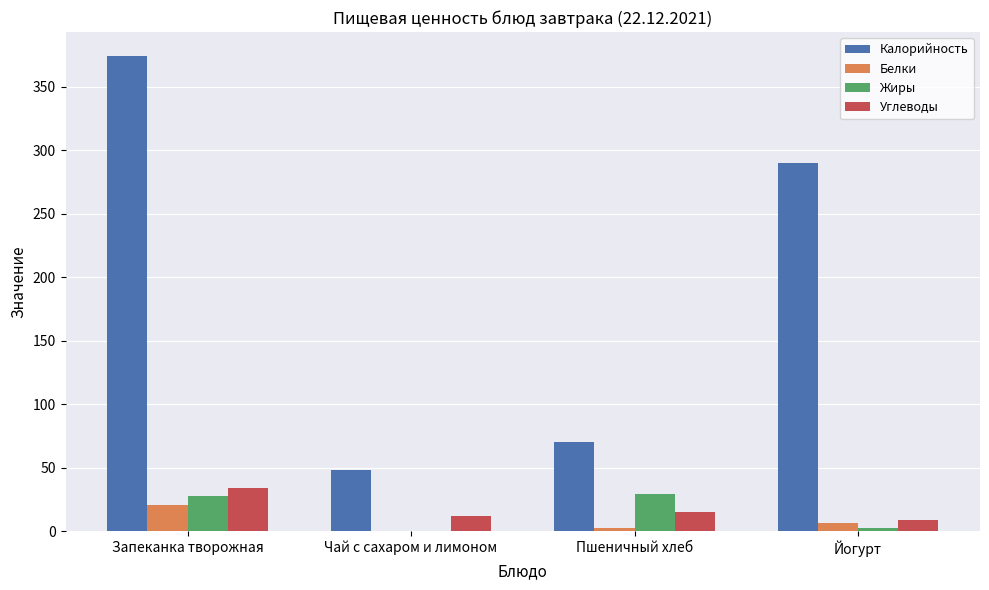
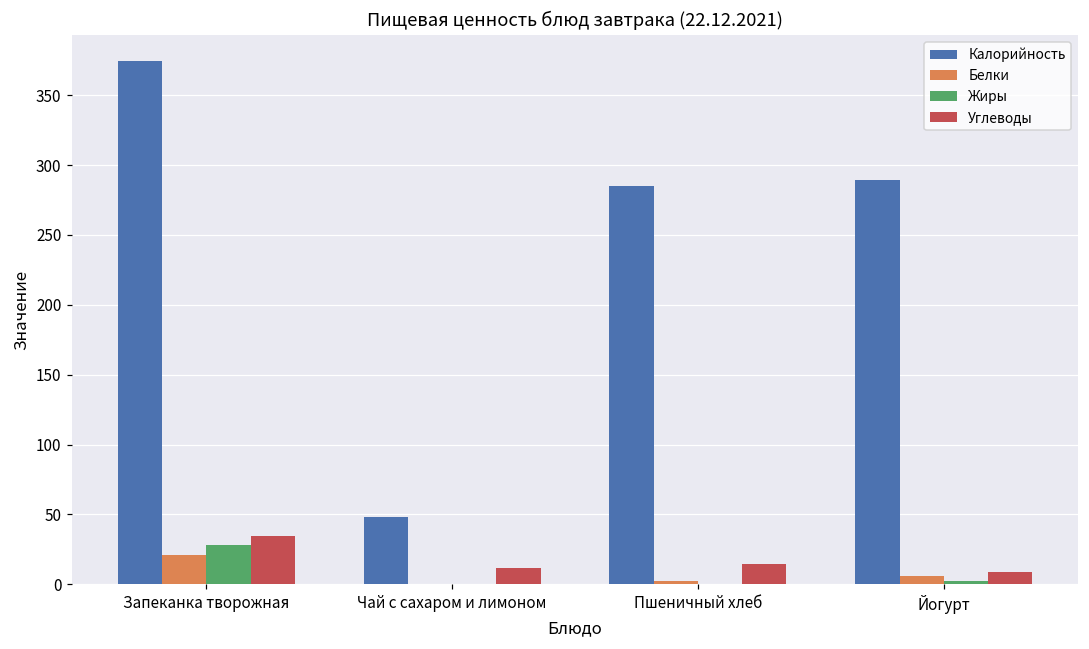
Калорийность, Пшеничный хлеб: 70 -> 285
Жиры, Пшеничный хлеб: 29 -> 0
